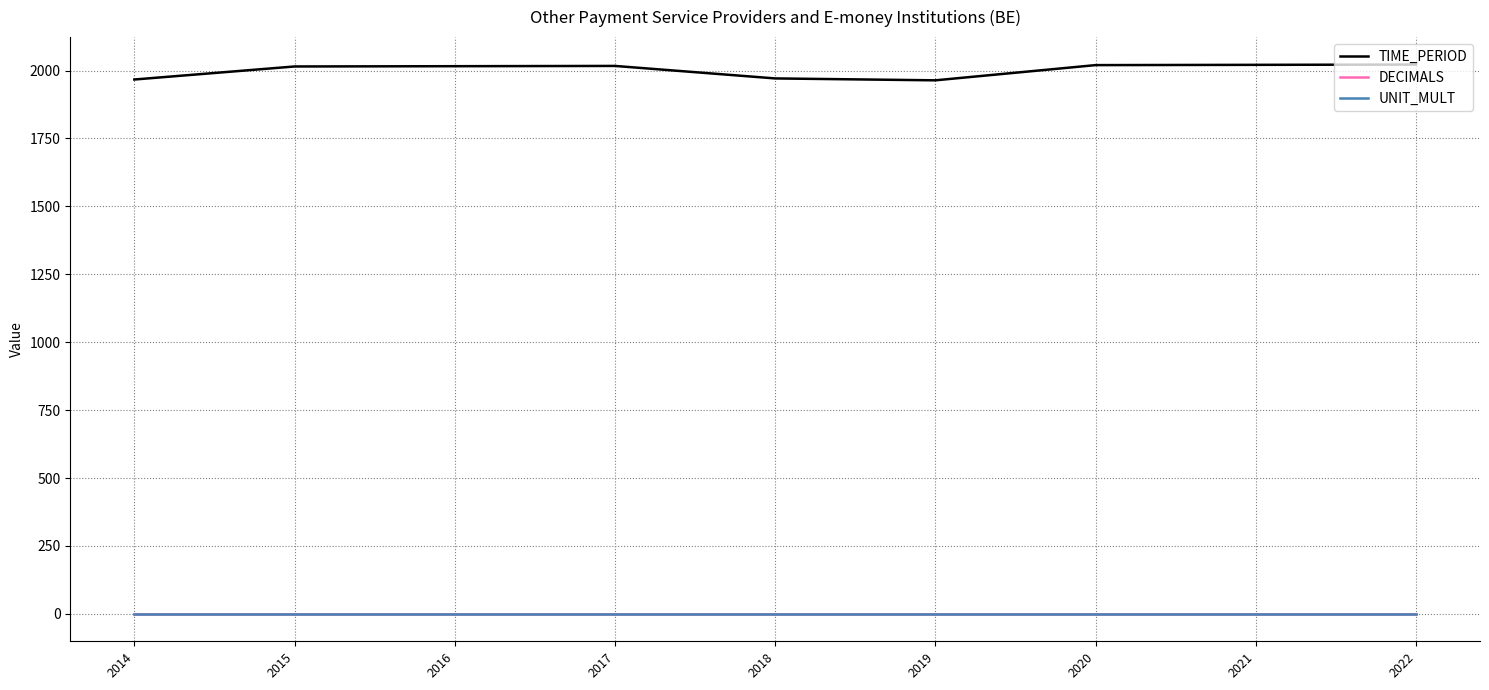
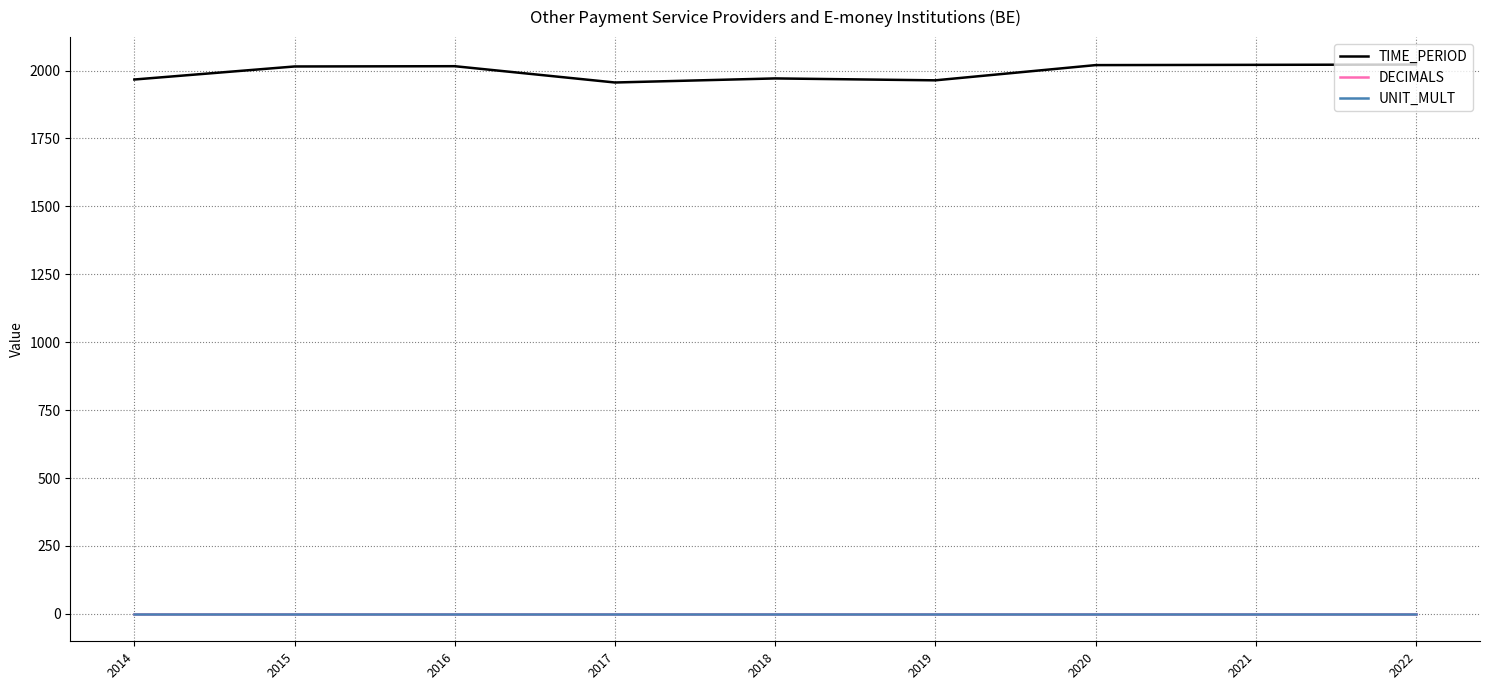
TIME_PERIOD, 2017: 2020 -> 1960
